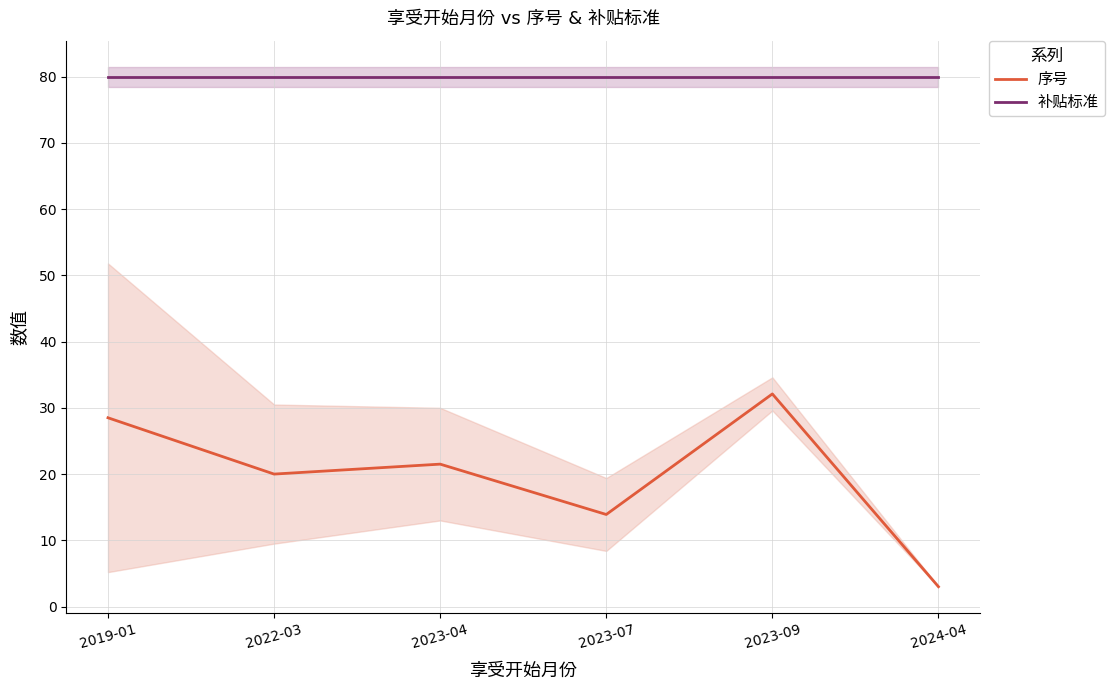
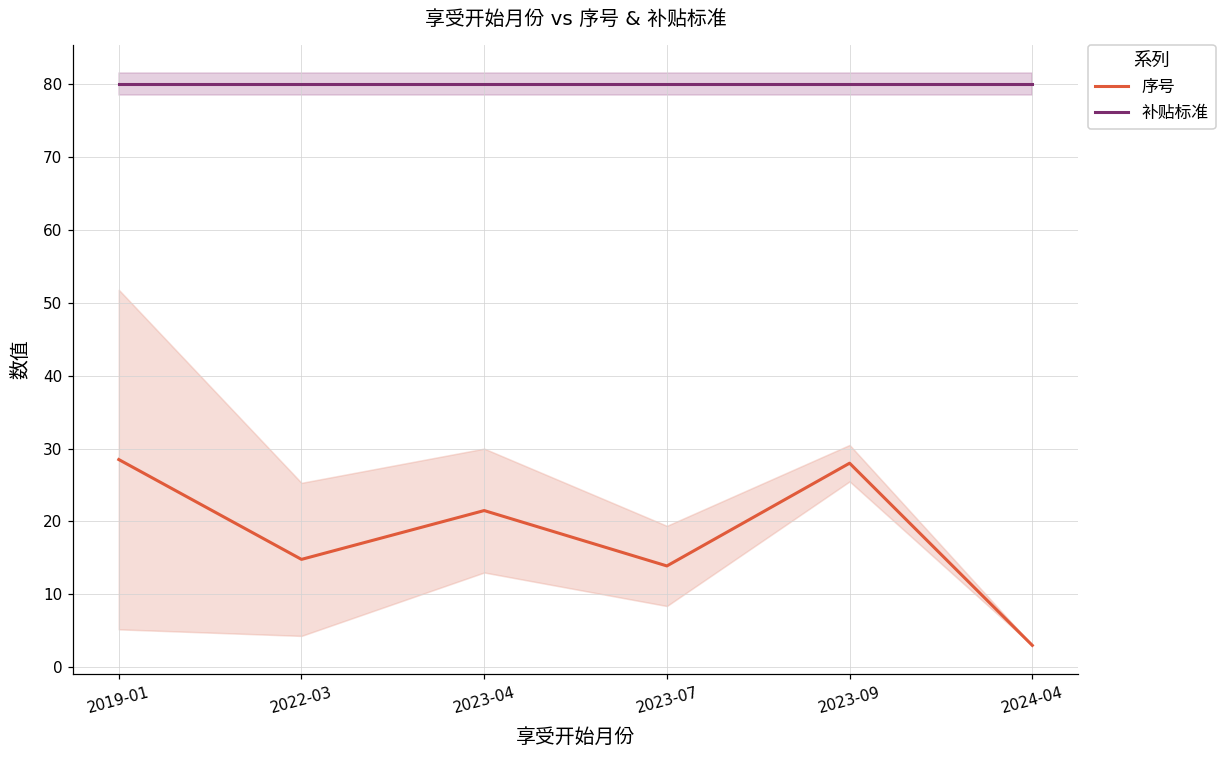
序号, 2022-03: 20 -> 15
序号, 2023-09: 32 -> 28
